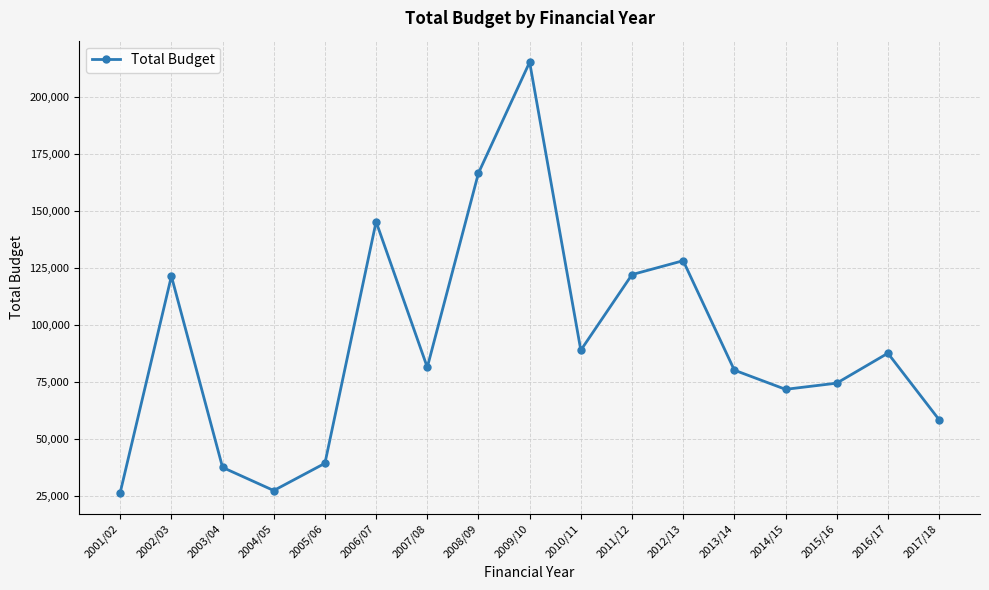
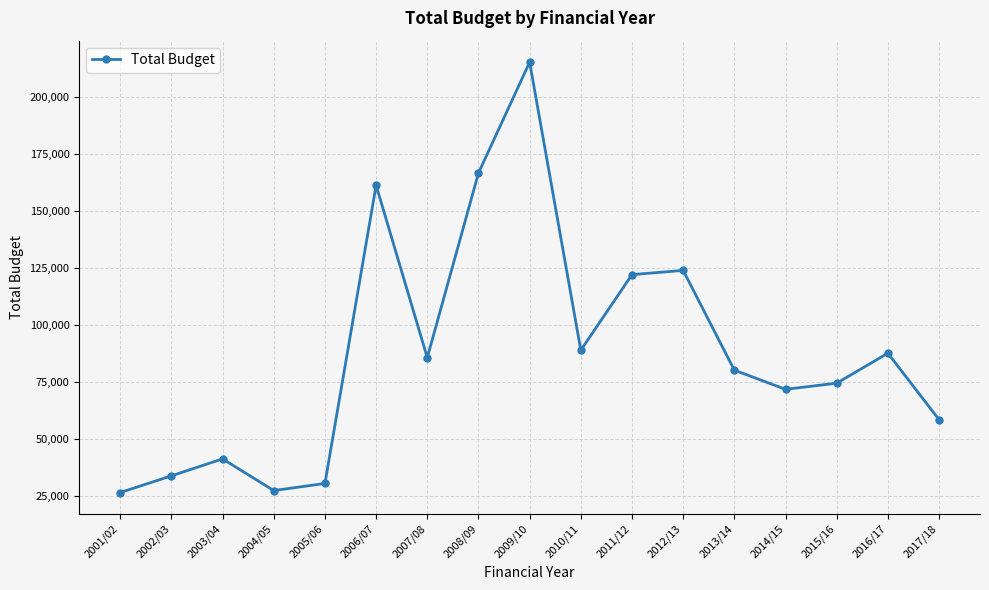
2002/03: 121,000 -> 34,000
2003/04: 38,000 -> 41,000
2005/06: 39,000 -> 31,000
2006/07: 145,000 -> 161,000
2007/08: 82,000 -> 86,000
2012/13: 128,000 -> 124,000
